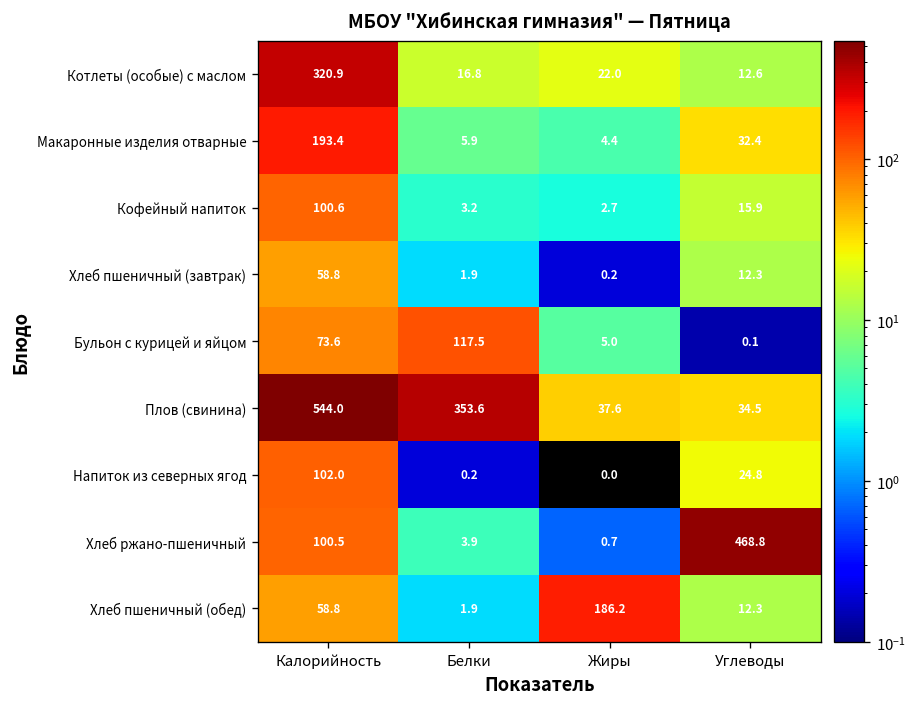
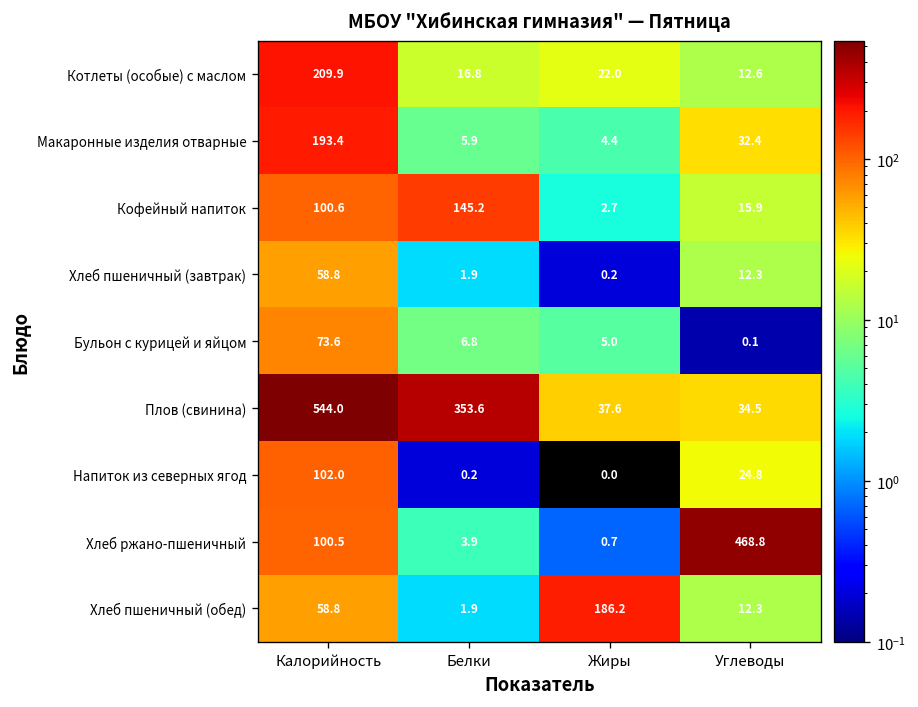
Котлеты (особые) с маслом, Калорийность: 320.9 -> 209.9
Кофейный напиток, Белки: 3.2 -> 145.2
Бульон с курицей и яйцом, Белки: 117.5 -> 6.8
